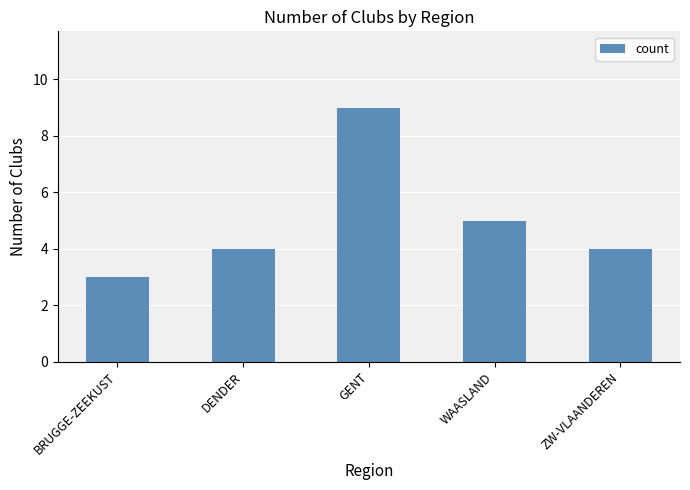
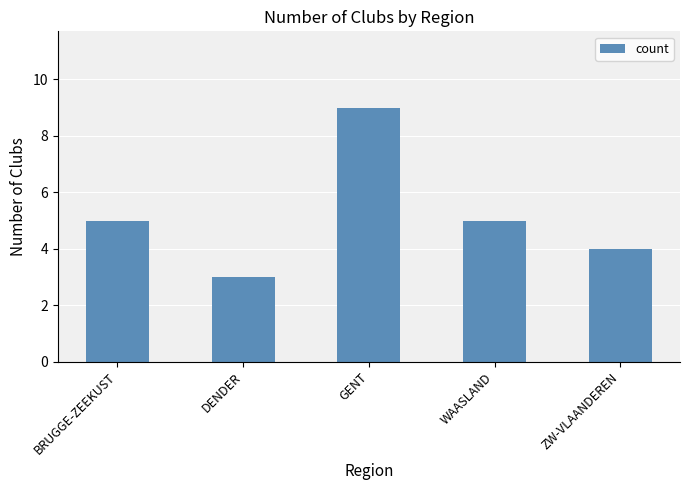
BRUGGE-ZEEKUST: 3 -> 5
DENDER: 4 -> 3
